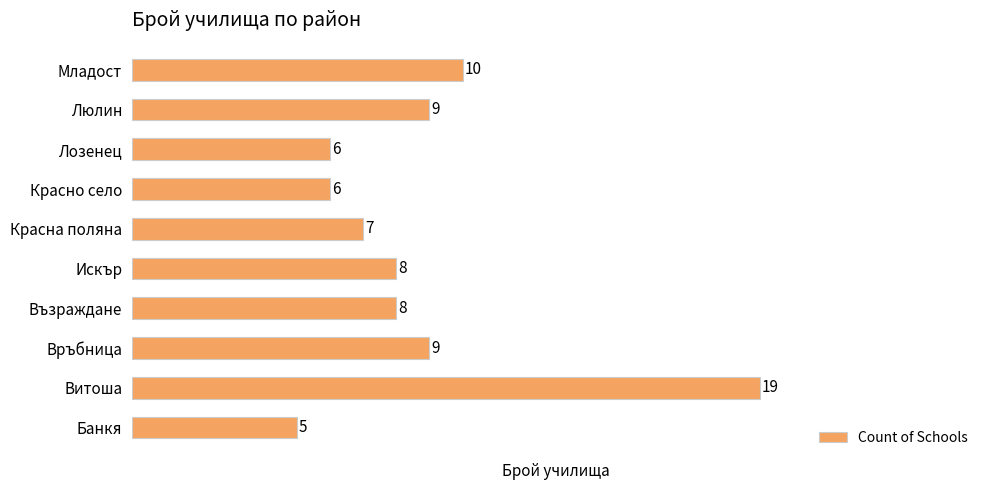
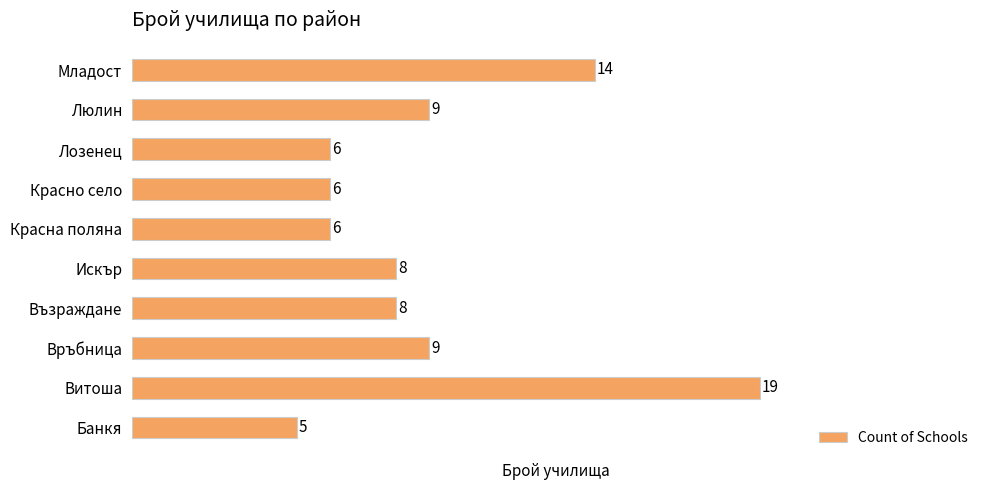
Младост: 10 -> 14
Красна поляна: 7 -> 6
